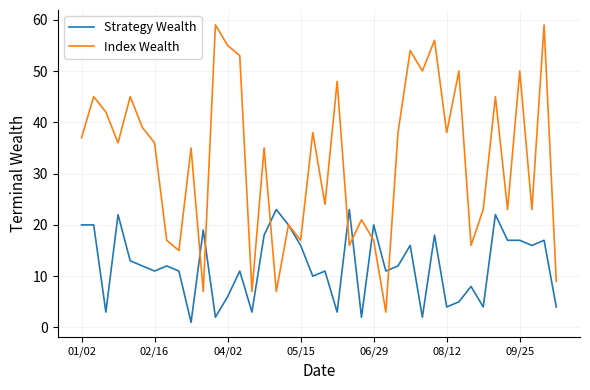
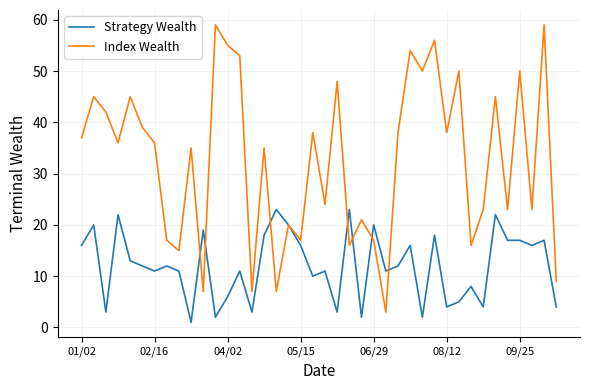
Strategy Wealth, 01/02: 20 -> 16
